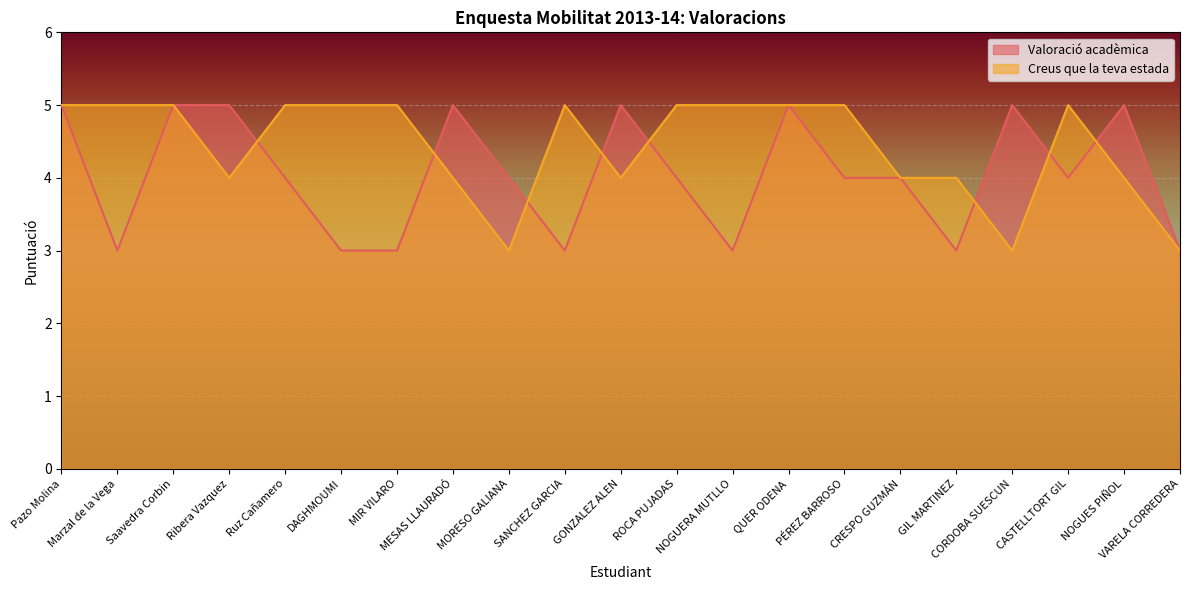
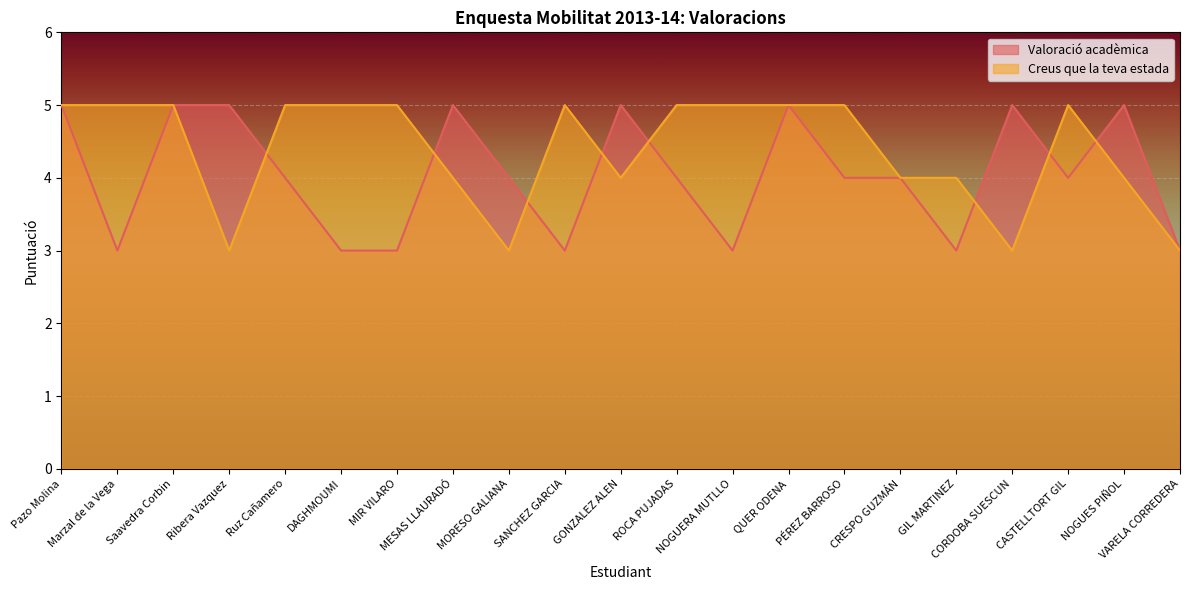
Creus que la teva estada, Ribera Vazquez: 4 -> 3
